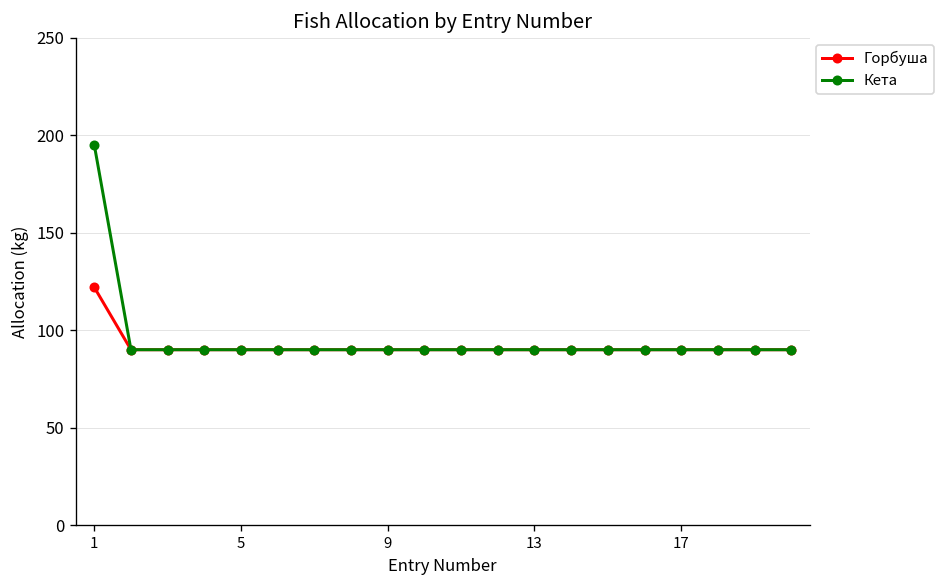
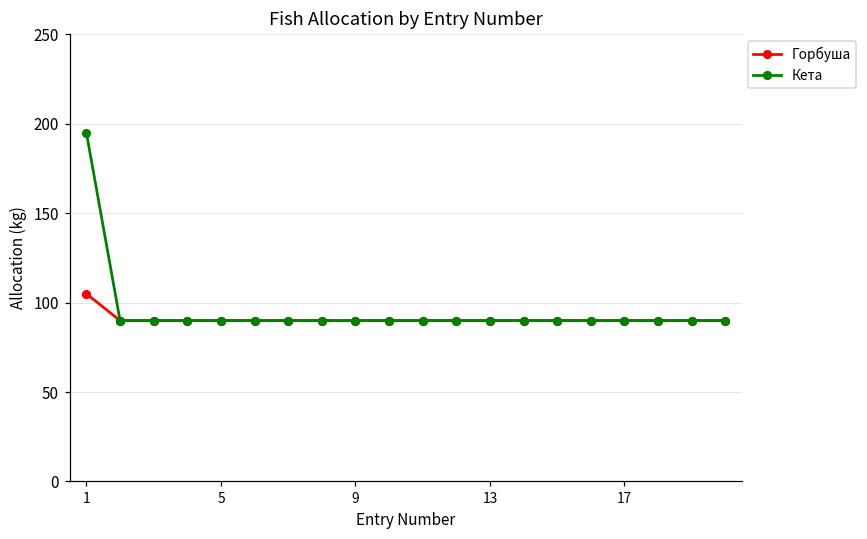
Горбуша, 1: 122 -> 105
